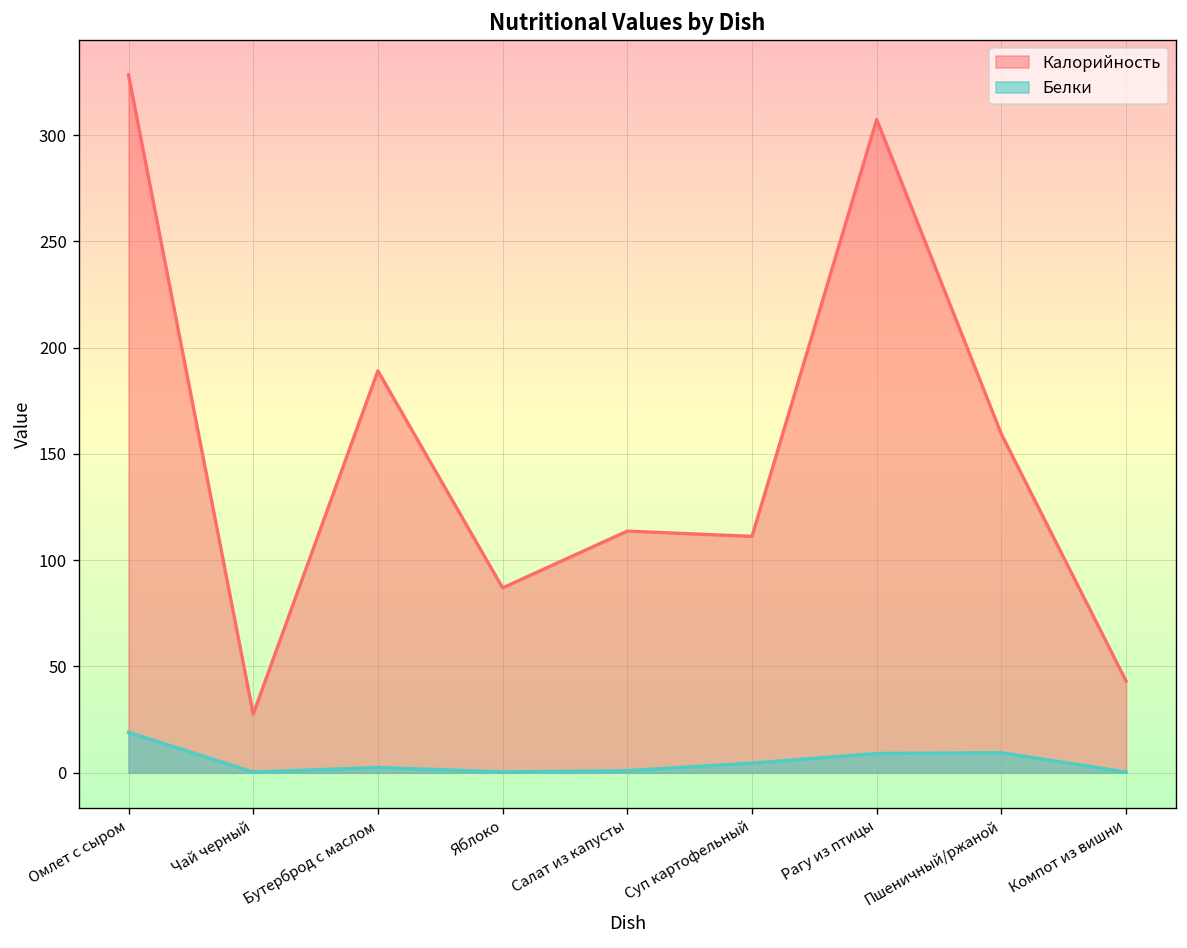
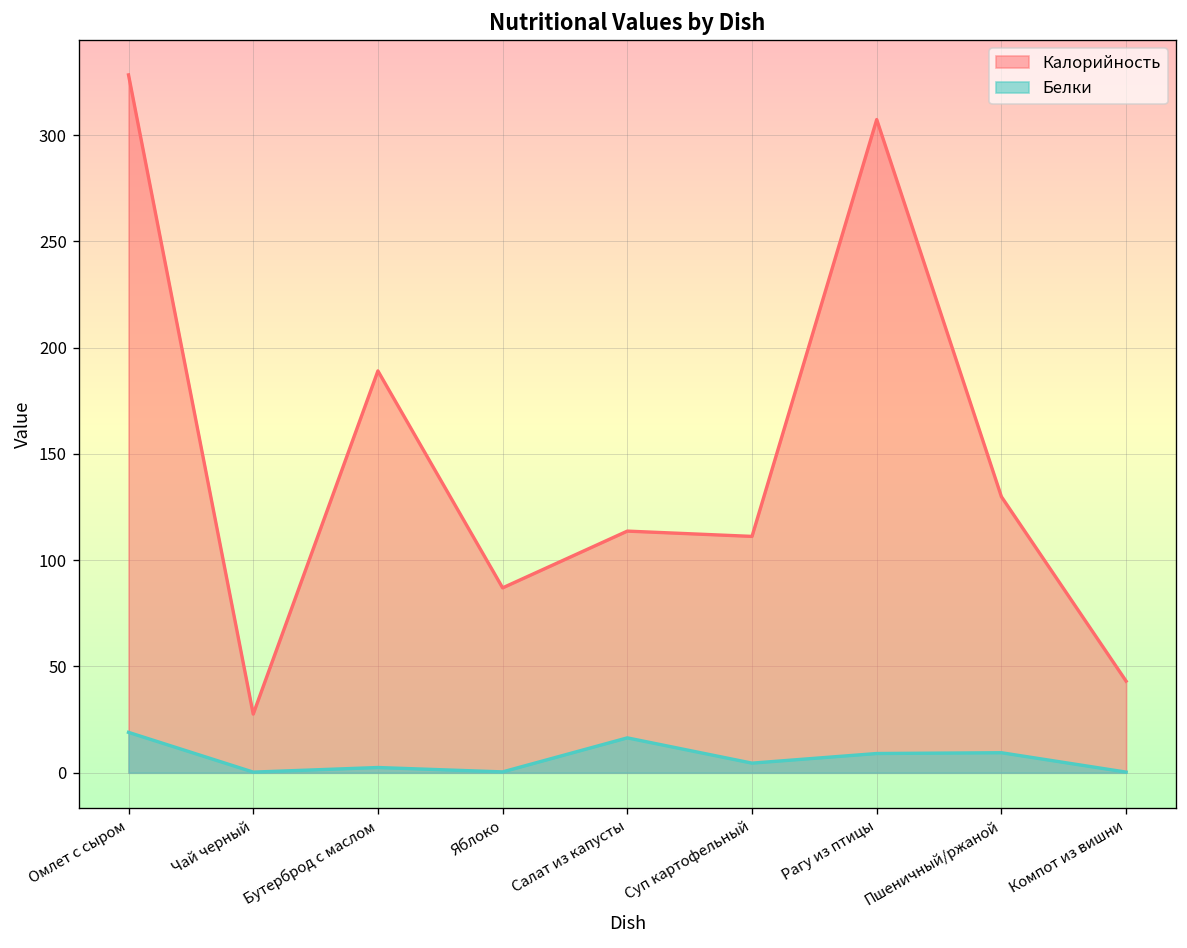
Белки, Салат из капусты: 1 -> 16
Калорийность, Пшеничный/ржаной: 159 -> 130
